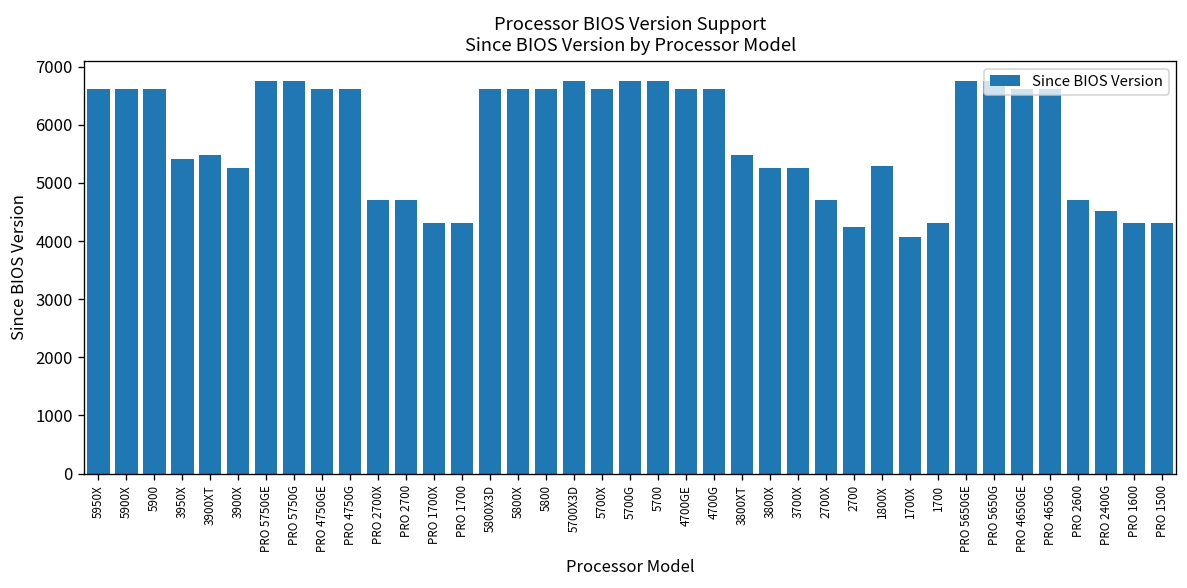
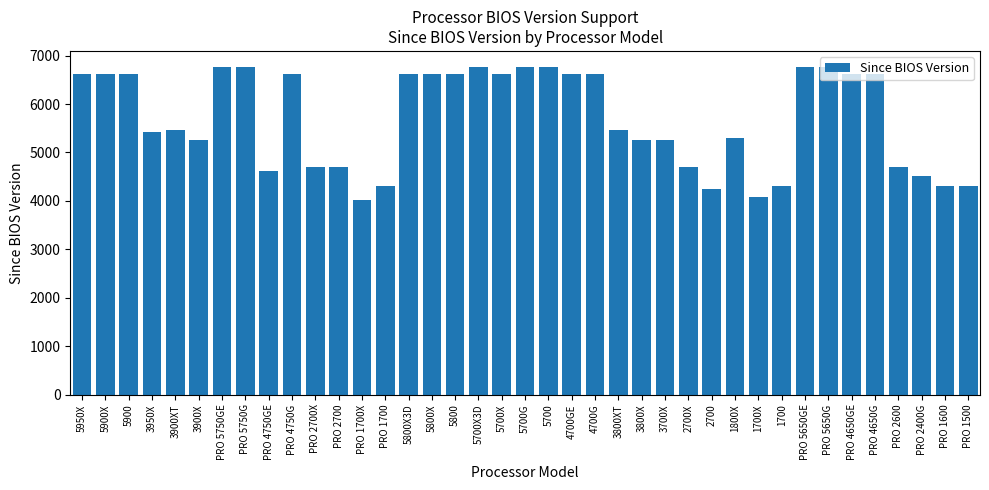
PRO 4750GE: 6600 -> 4600
PRO 1700X: 4300 -> 4000
